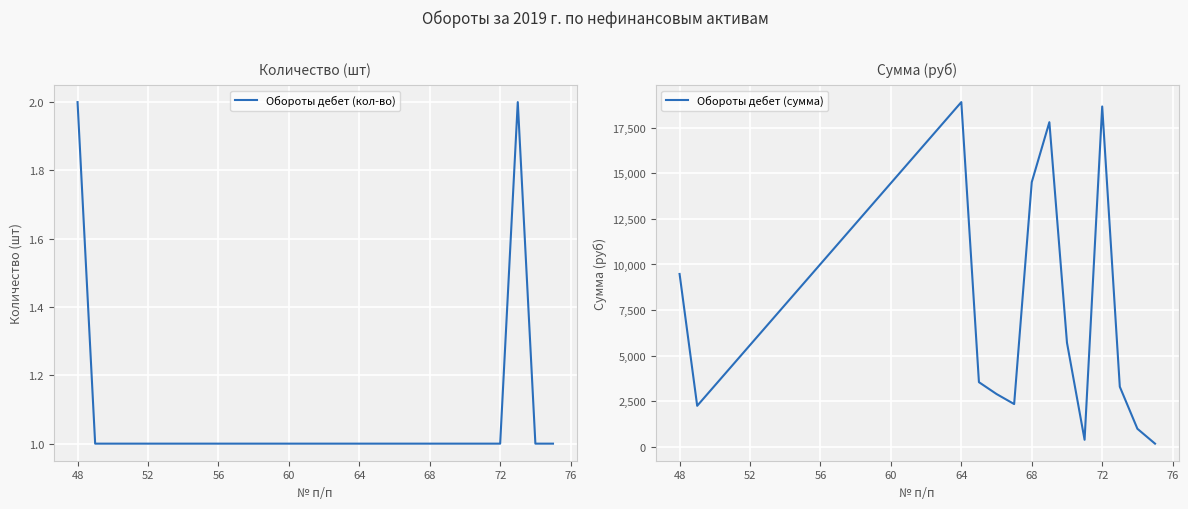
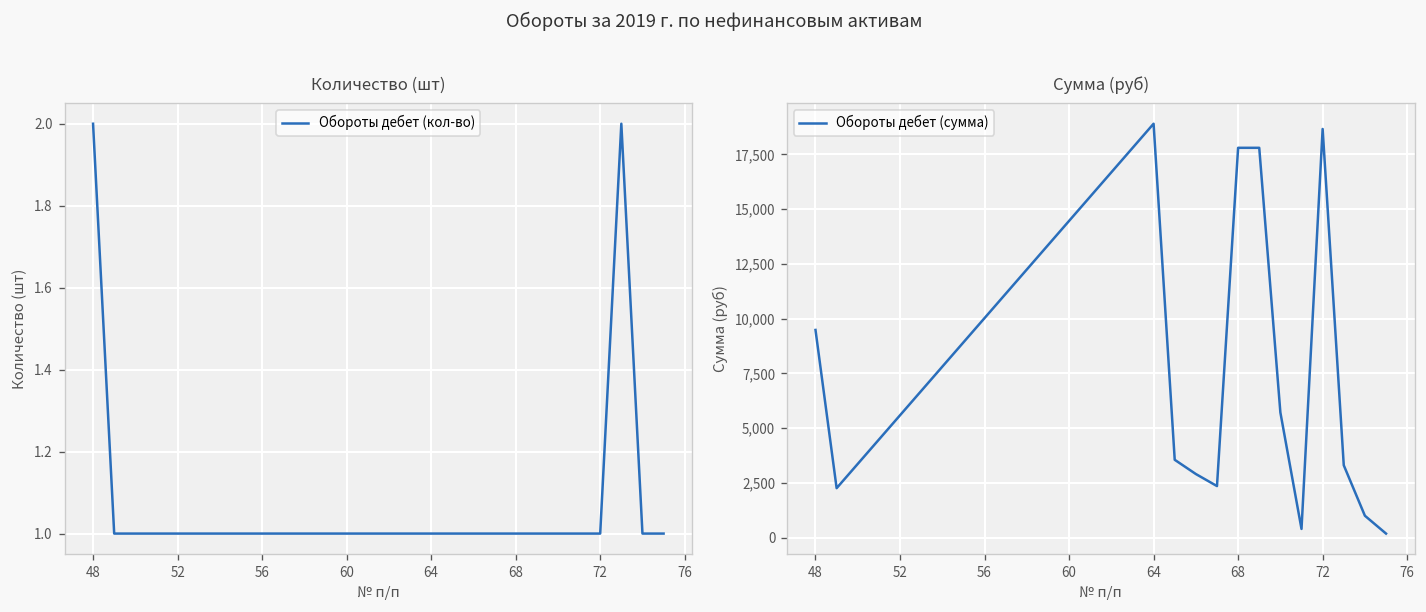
Сумма (руб), 68: 14,500 -> 17,800
